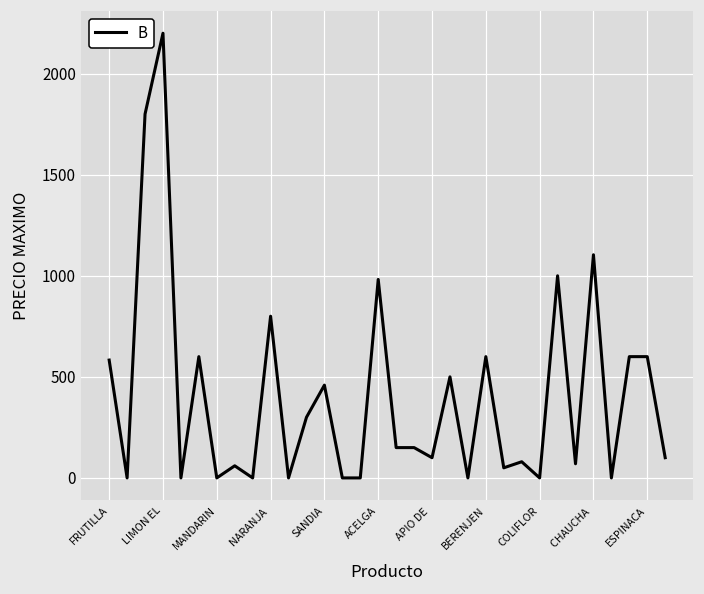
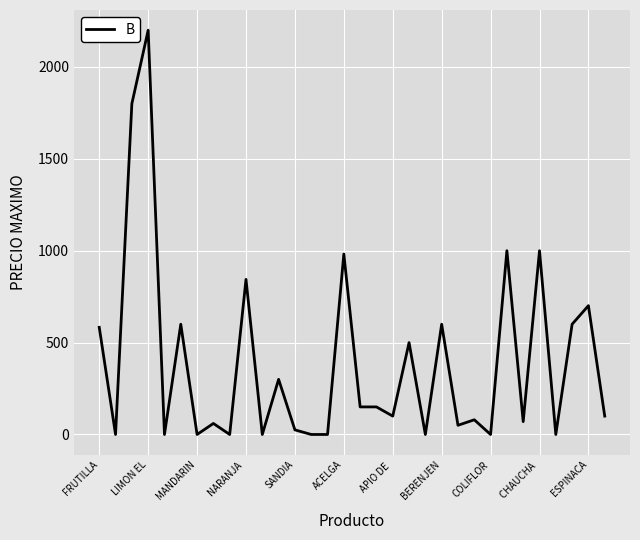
NARANJA: 800 -> 840
SANDIA: 460 -> 30
CHAUCHA: 1100 -> 1000
ESPINACA: 600 -> 700
